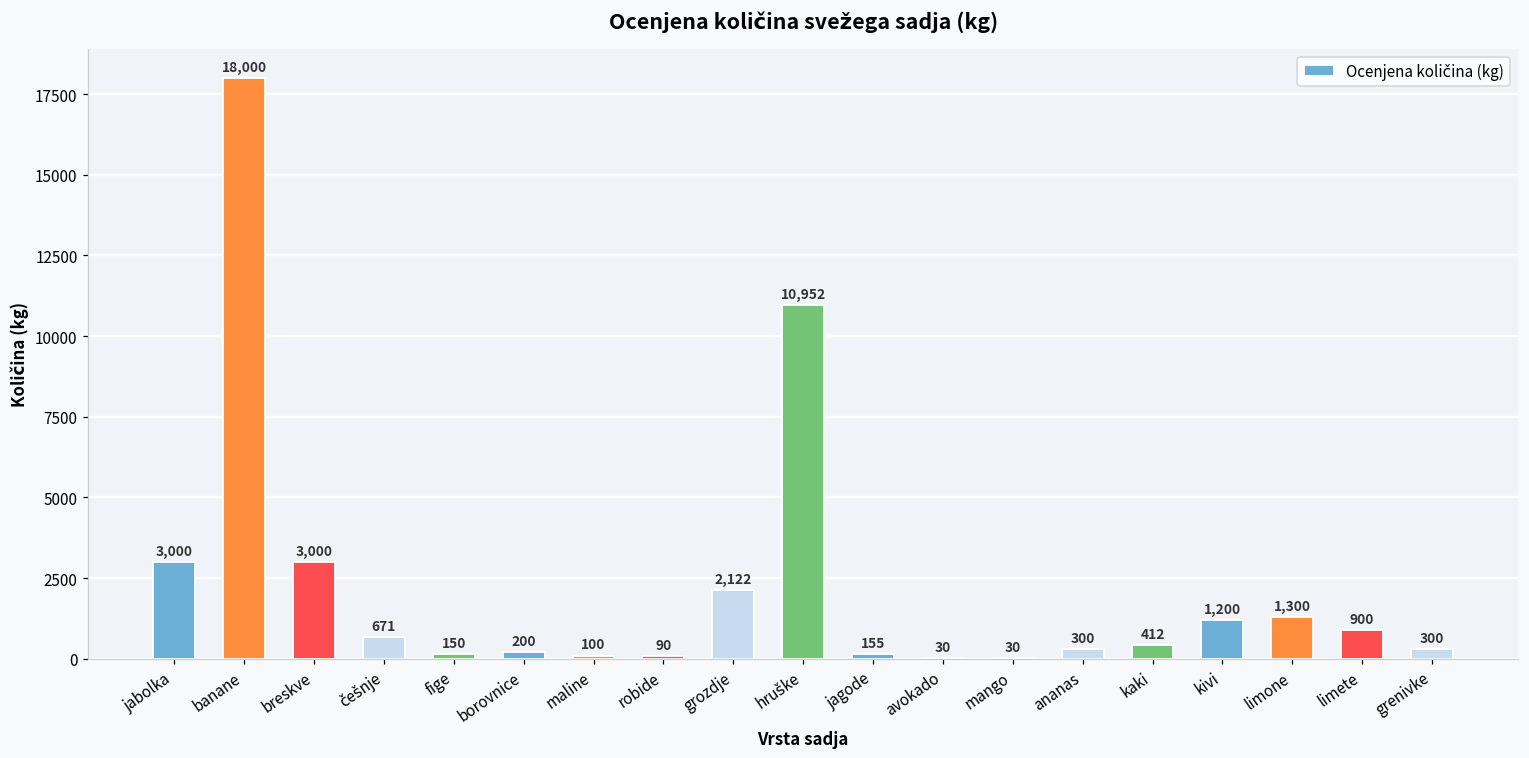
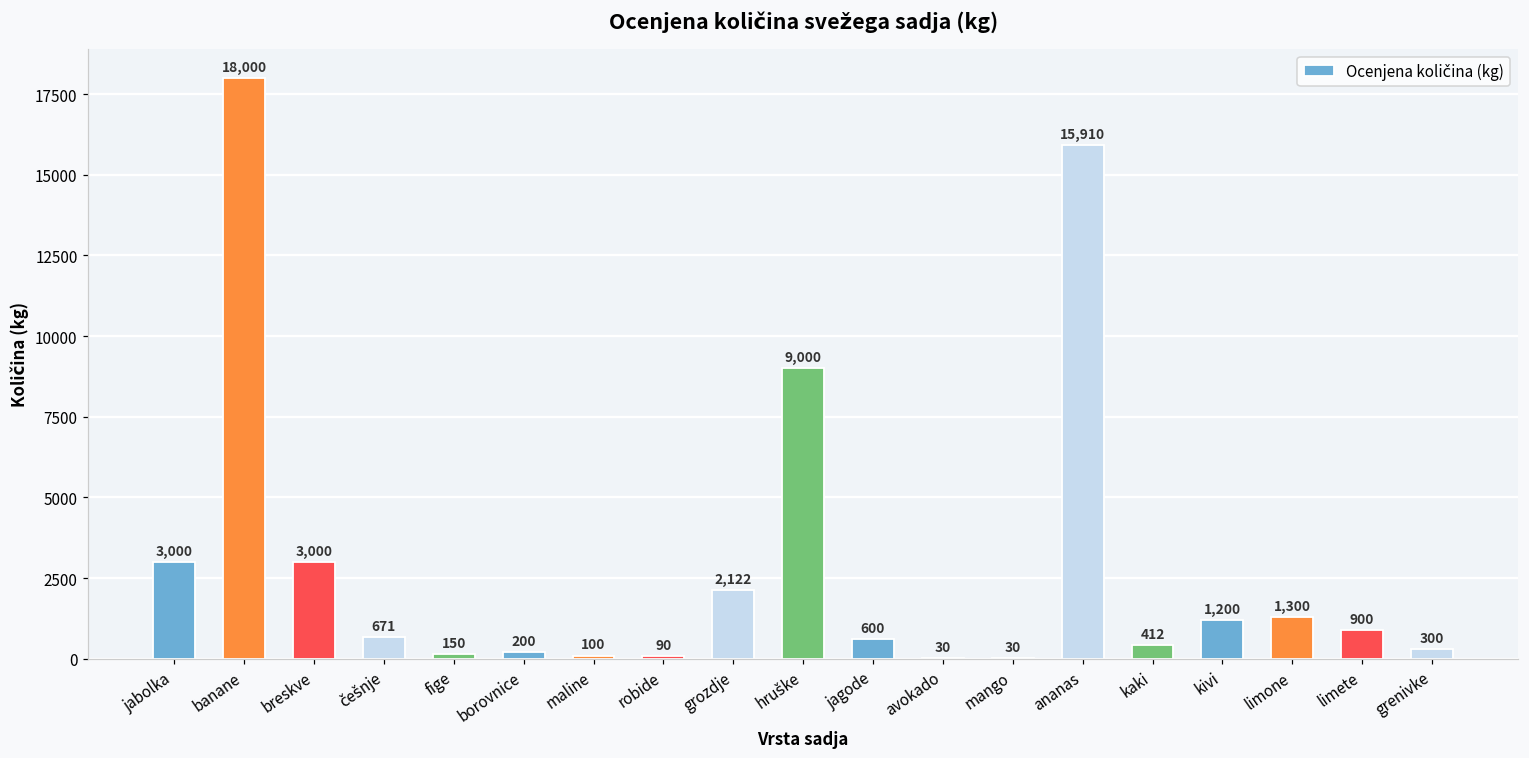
hruške: 10,952 -> 9,000
jagode: 155 -> 600
ananas: 300 -> 15,910
